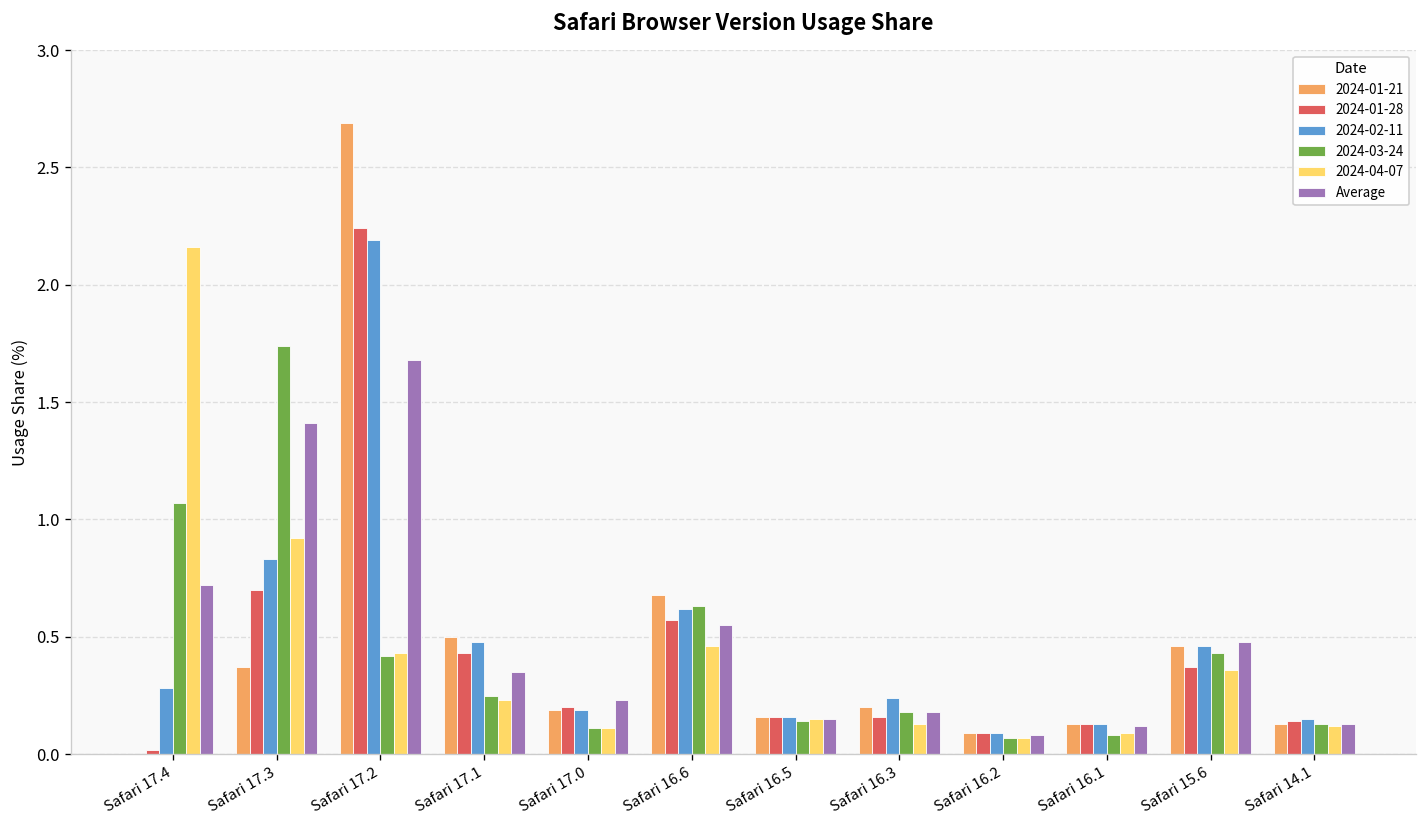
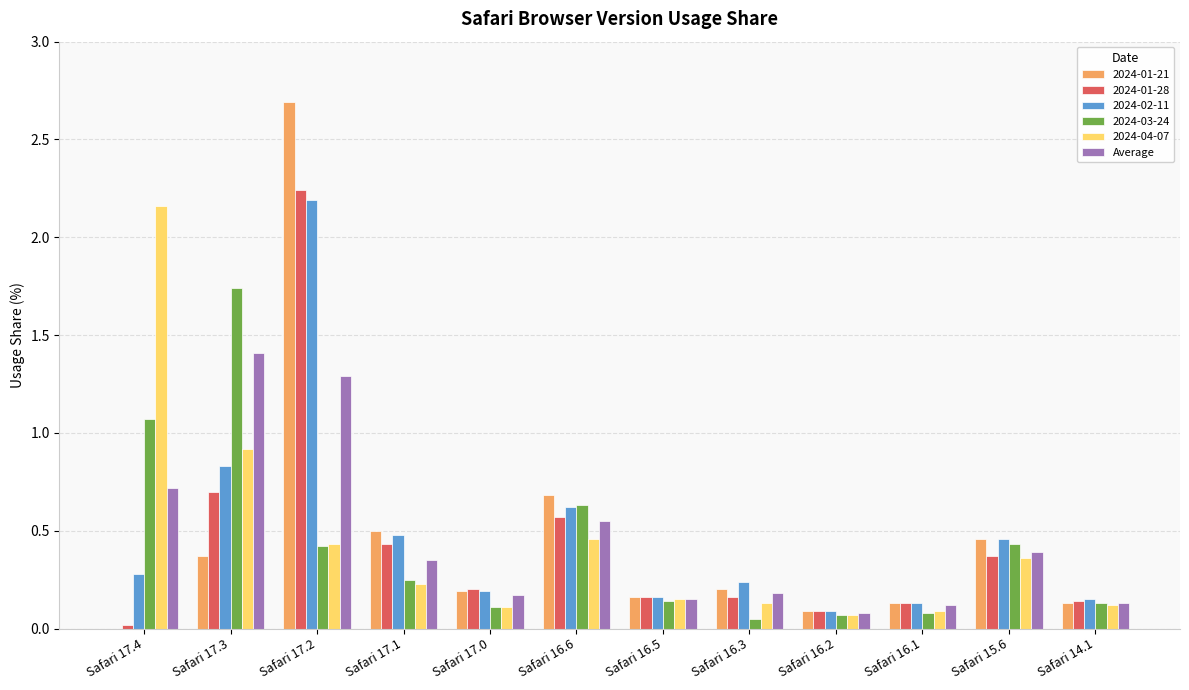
Average, Safari 17.2: 1.68 -> 1.29
Average, Safari 17.0: 0.23 -> 0.17
2024-03-24, Safari 16.3: 0.18 -> 0.05
Average, Safari 15.6: 0.48 -> 0.39
